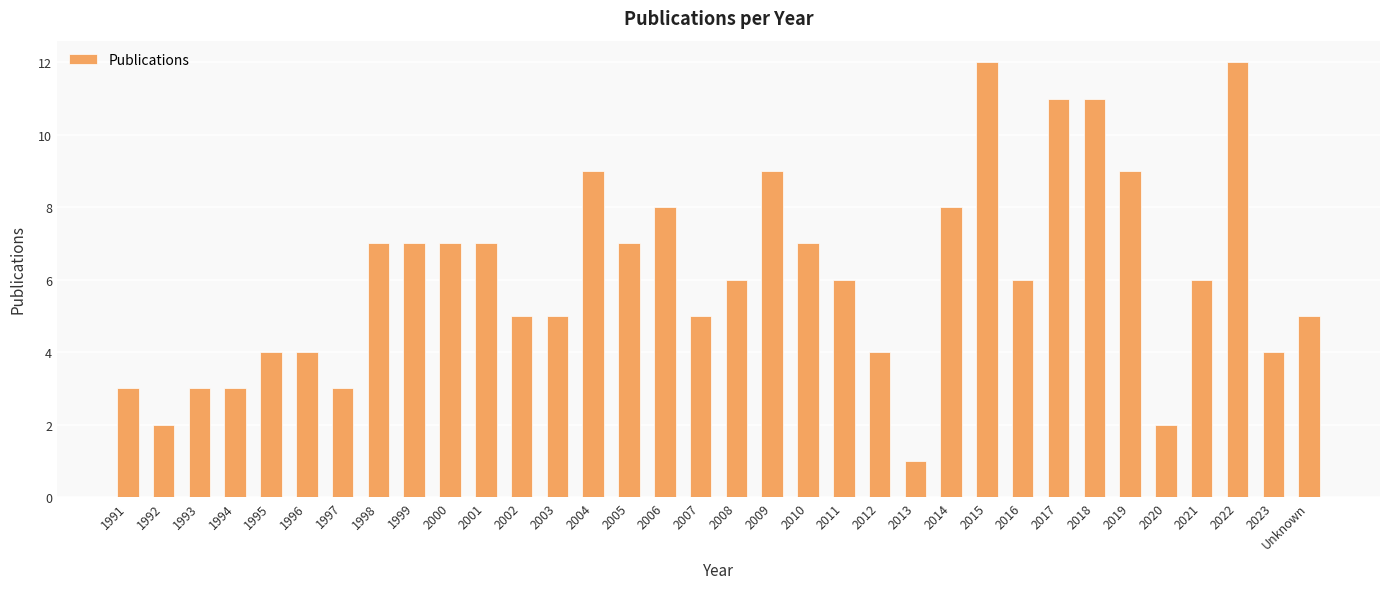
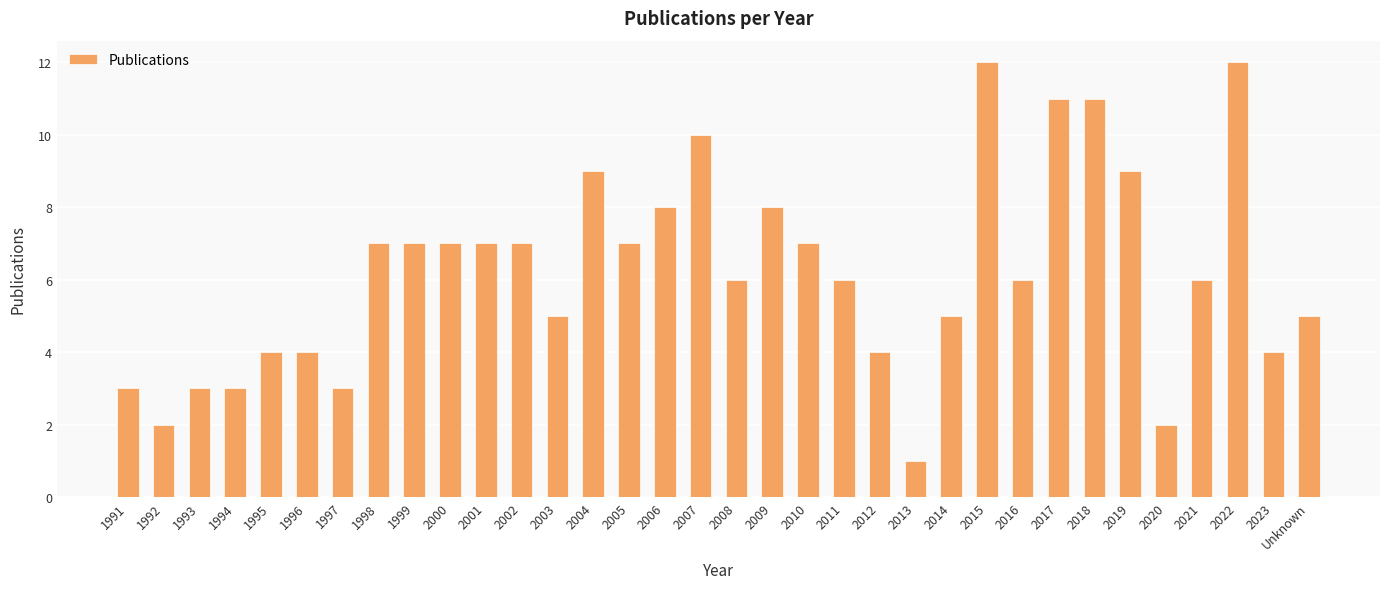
2002: 5 -> 7
2007: 5 -> 10
2009: 9 -> 8
2014: 8 -> 5
